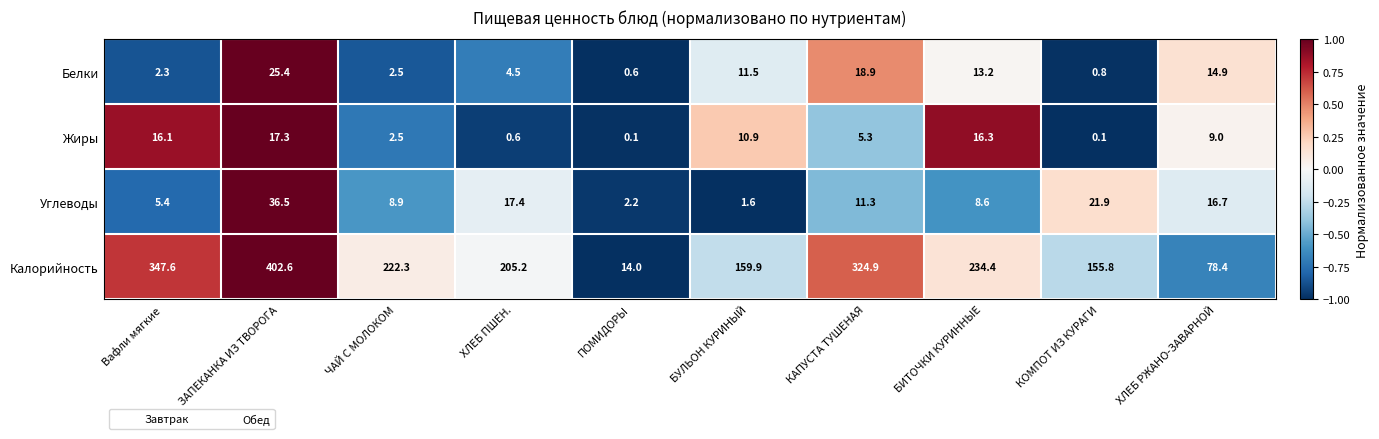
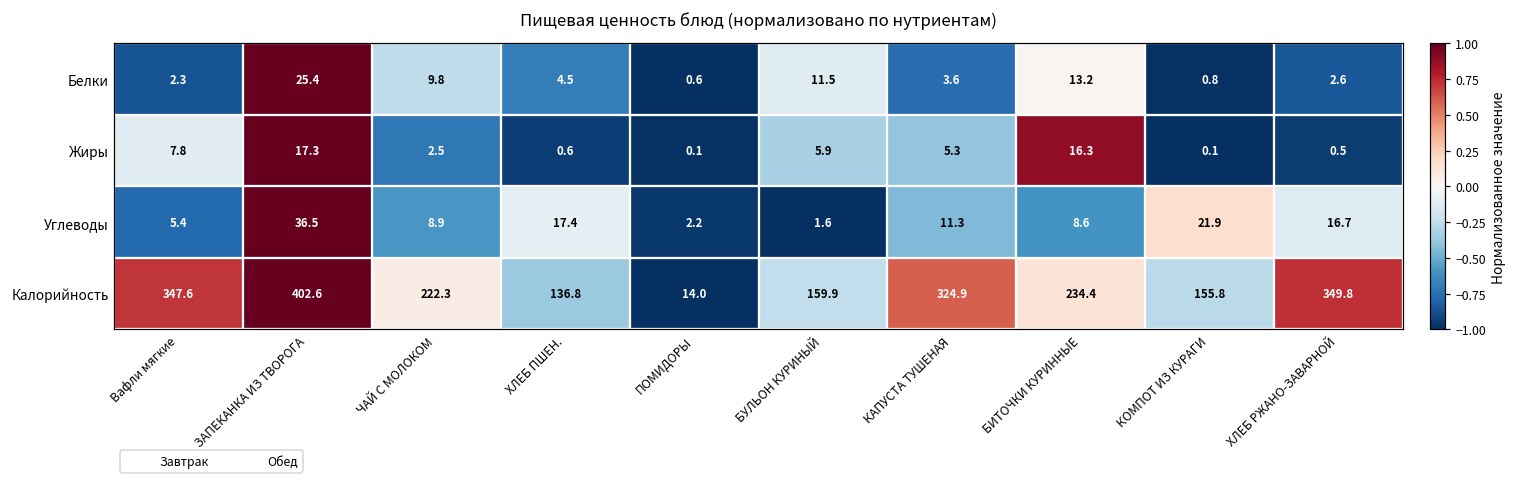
Белки, ЧАЙ С МОЛОКОМ: 2.5 -> 9.8
Белки, КАПУСТА ТУШЕНАЯ: 18.9 -> 3.6
Белки, ХЛЕБ РЖАНО-ЗАВАРНОЙ: 14.9 -> 2.6
Жиры, Вафли мягкие: 16.1 -> 7.8
Жиры, БУЛЬОН КУРИНЫЙ: 10.9 -> 5.9
Жиры, ХЛЕБ РЖАНО-ЗАВАРНОЙ: 9.0 -> 0.5
Калорийность, ХЛЕБ ПШЕН.: 205.2 -> 136.8
Калорийность, ХЛЕБ РЖАНО-ЗАВАРНОЙ: 78.4 -> 349.8
